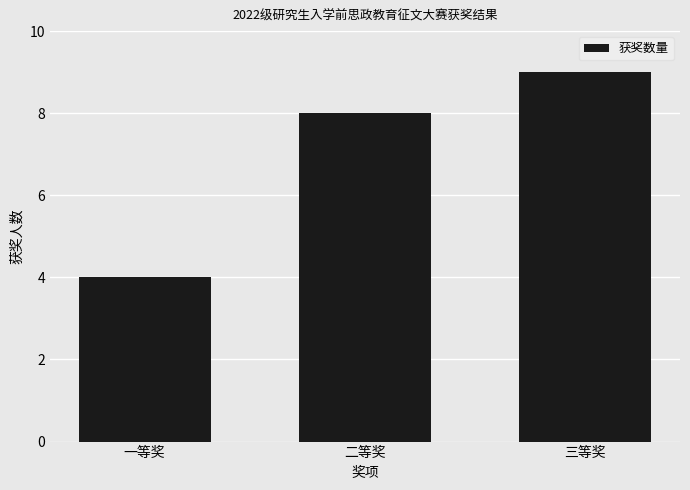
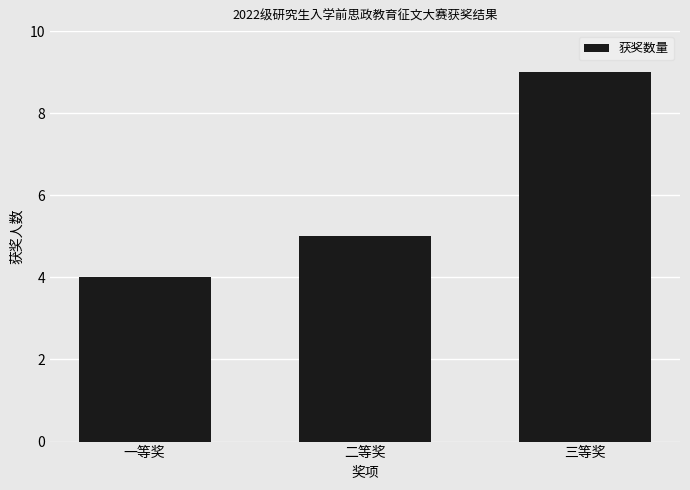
二等奖: 8 -> 5
